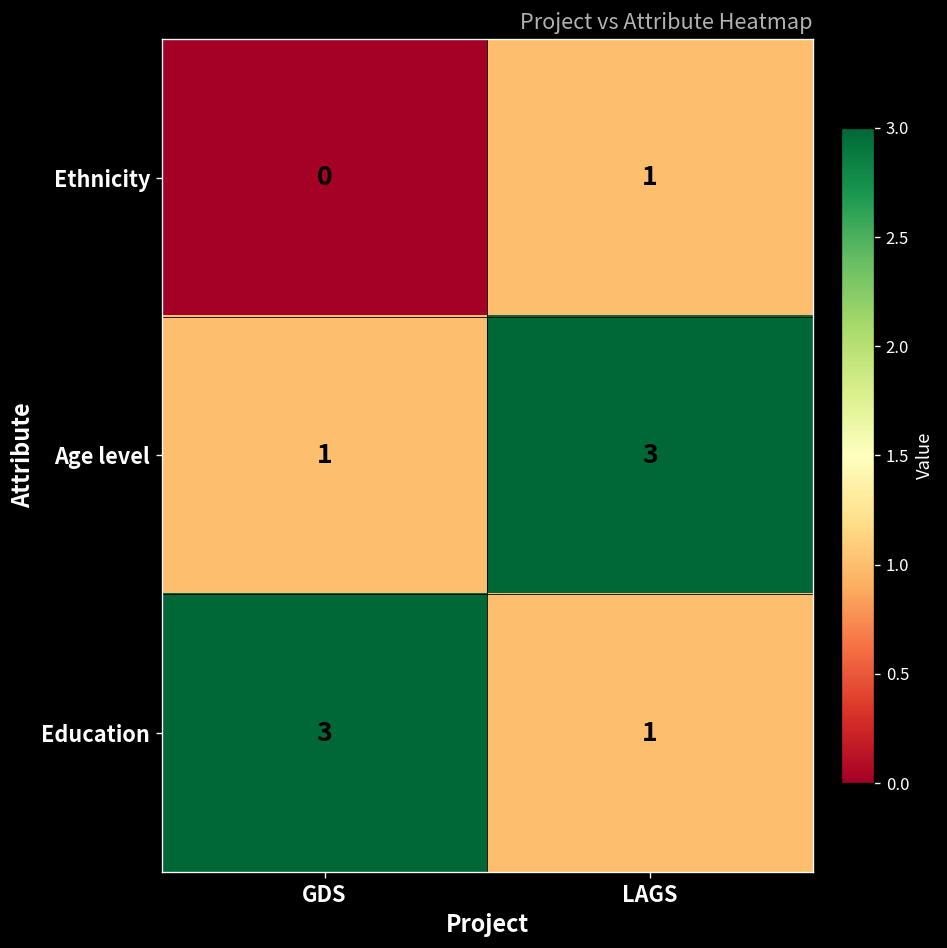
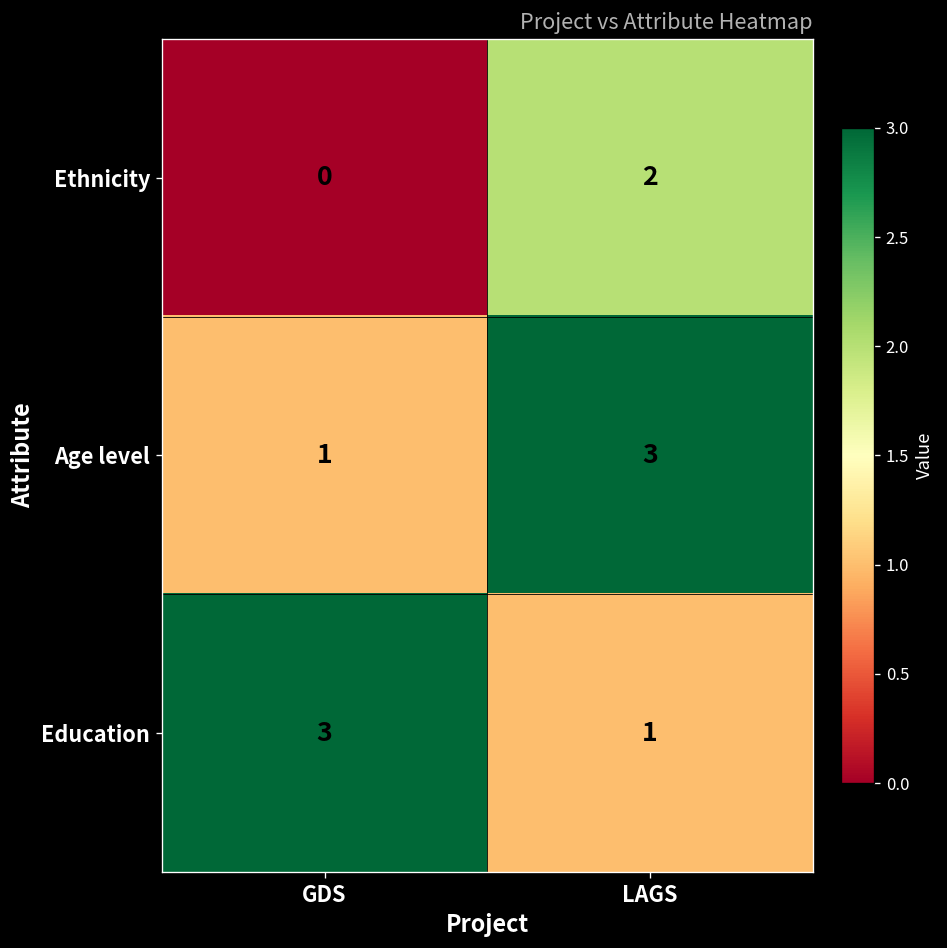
Ethnicity, LAGS: 1 -> 2
